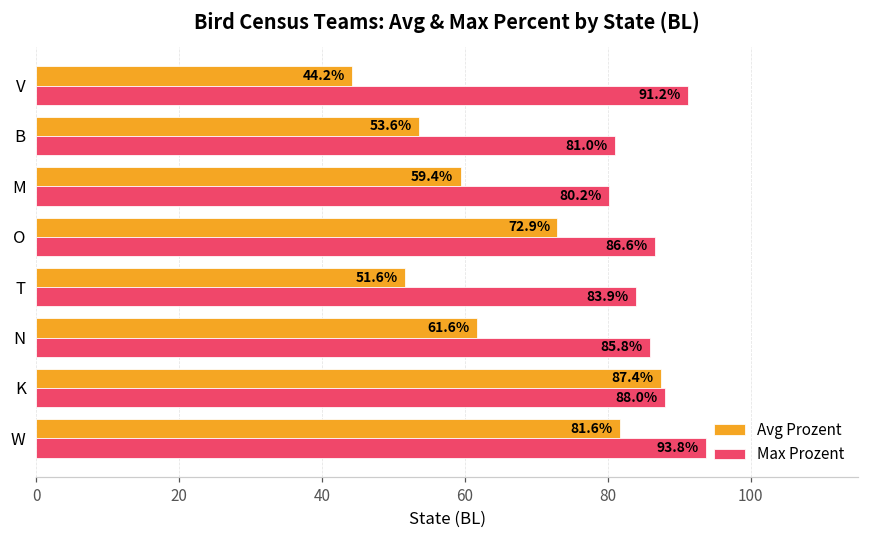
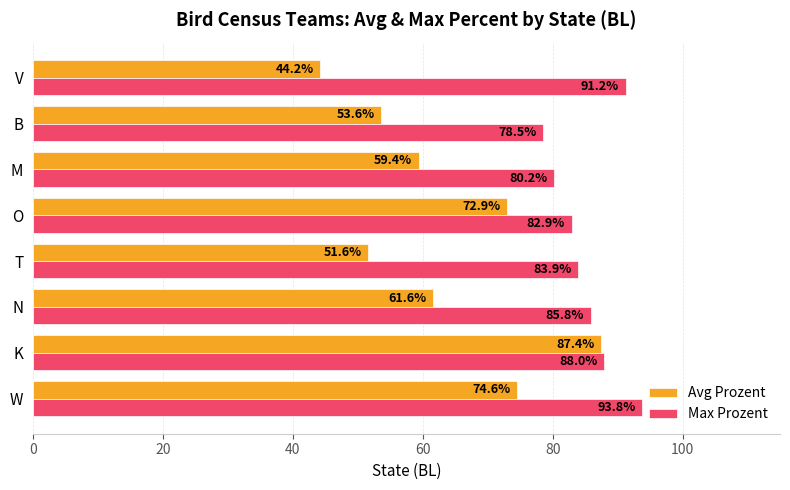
Max Prozent, B: 81.0% -> 78.5%
Max Prozent, O: 86.6% -> 82.9%
Avg Prozent, W: 81.6% -> 74.6%
